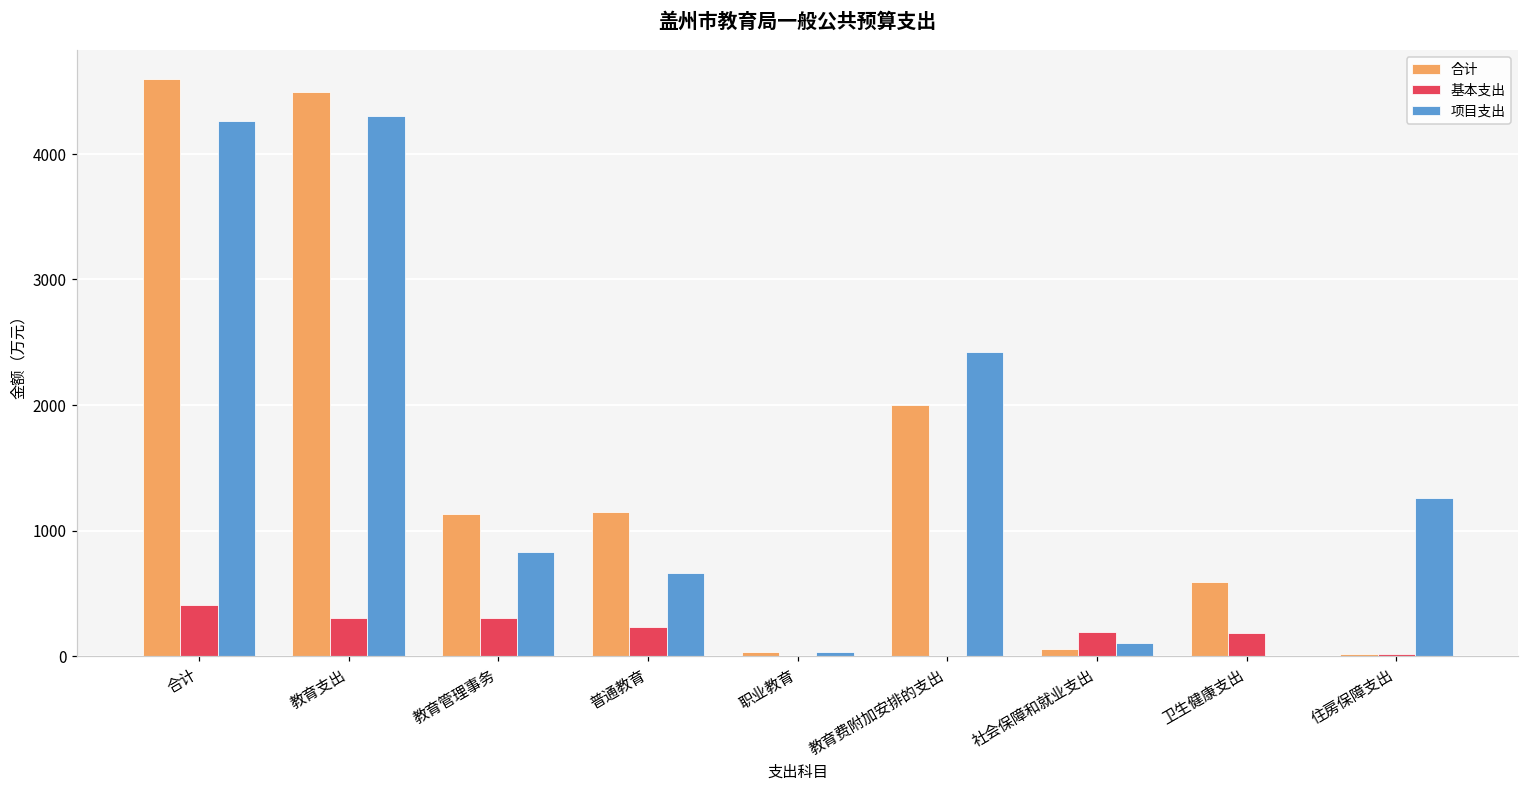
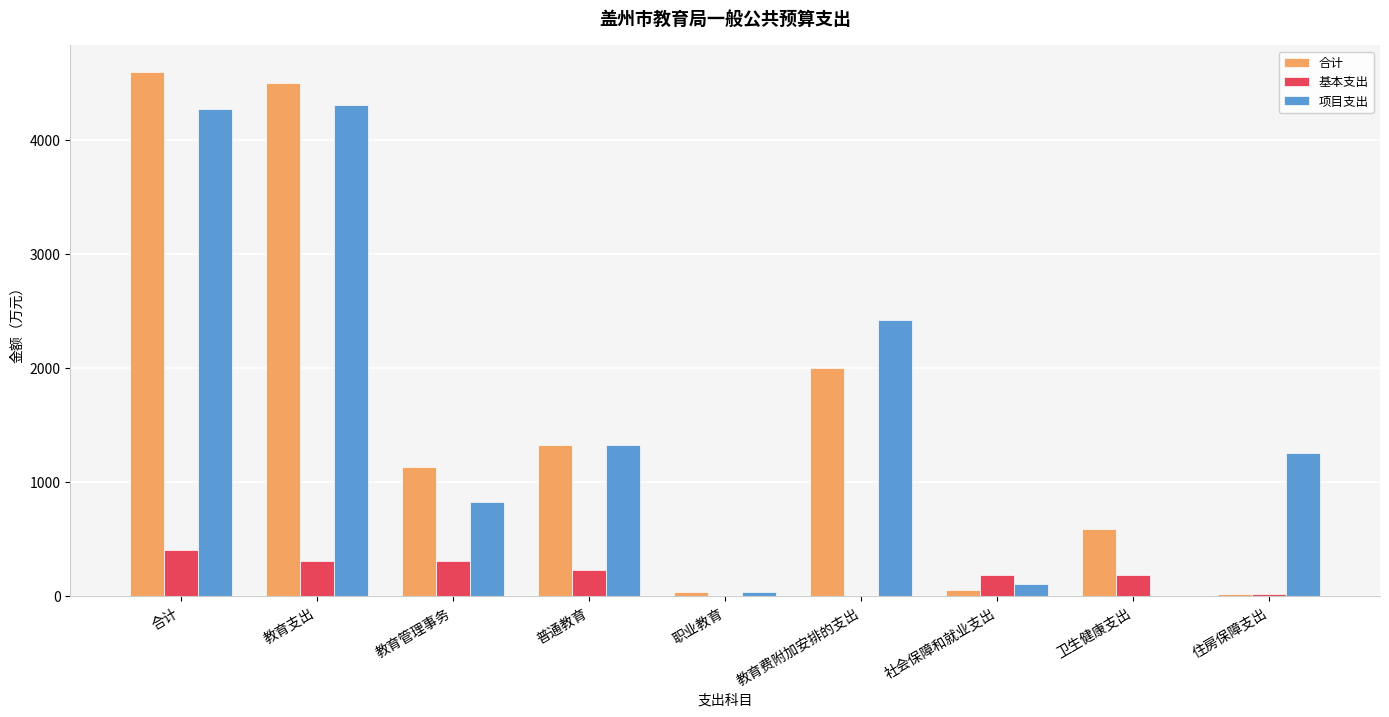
合计, 普通教育: 1150 -> 1330
项目支出, 普通教育: 660 -> 1330
